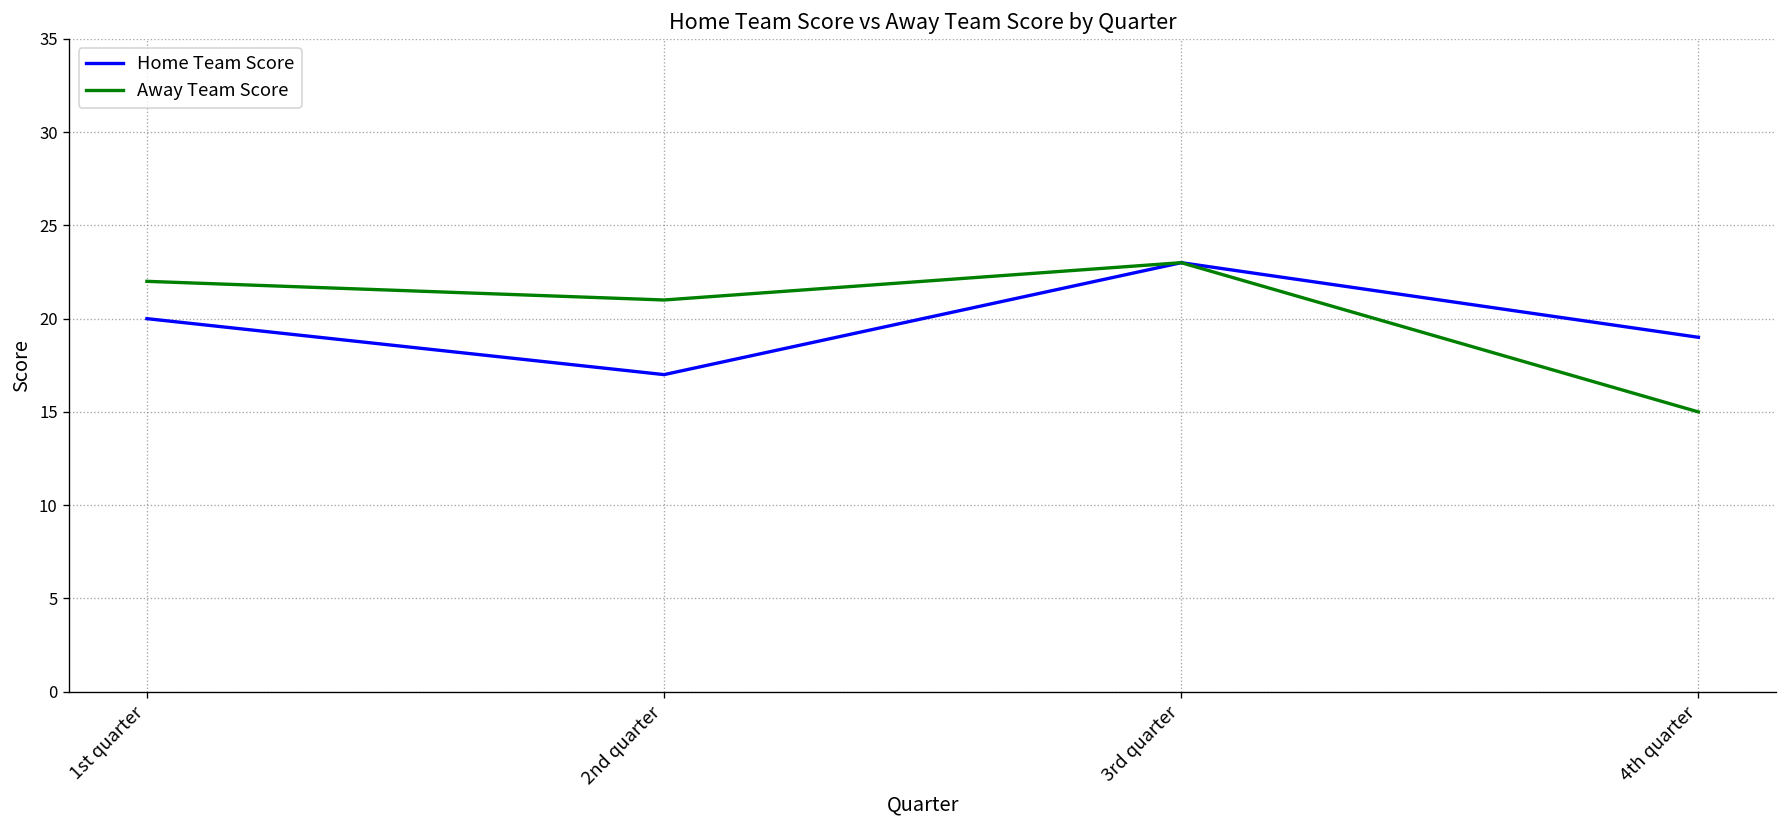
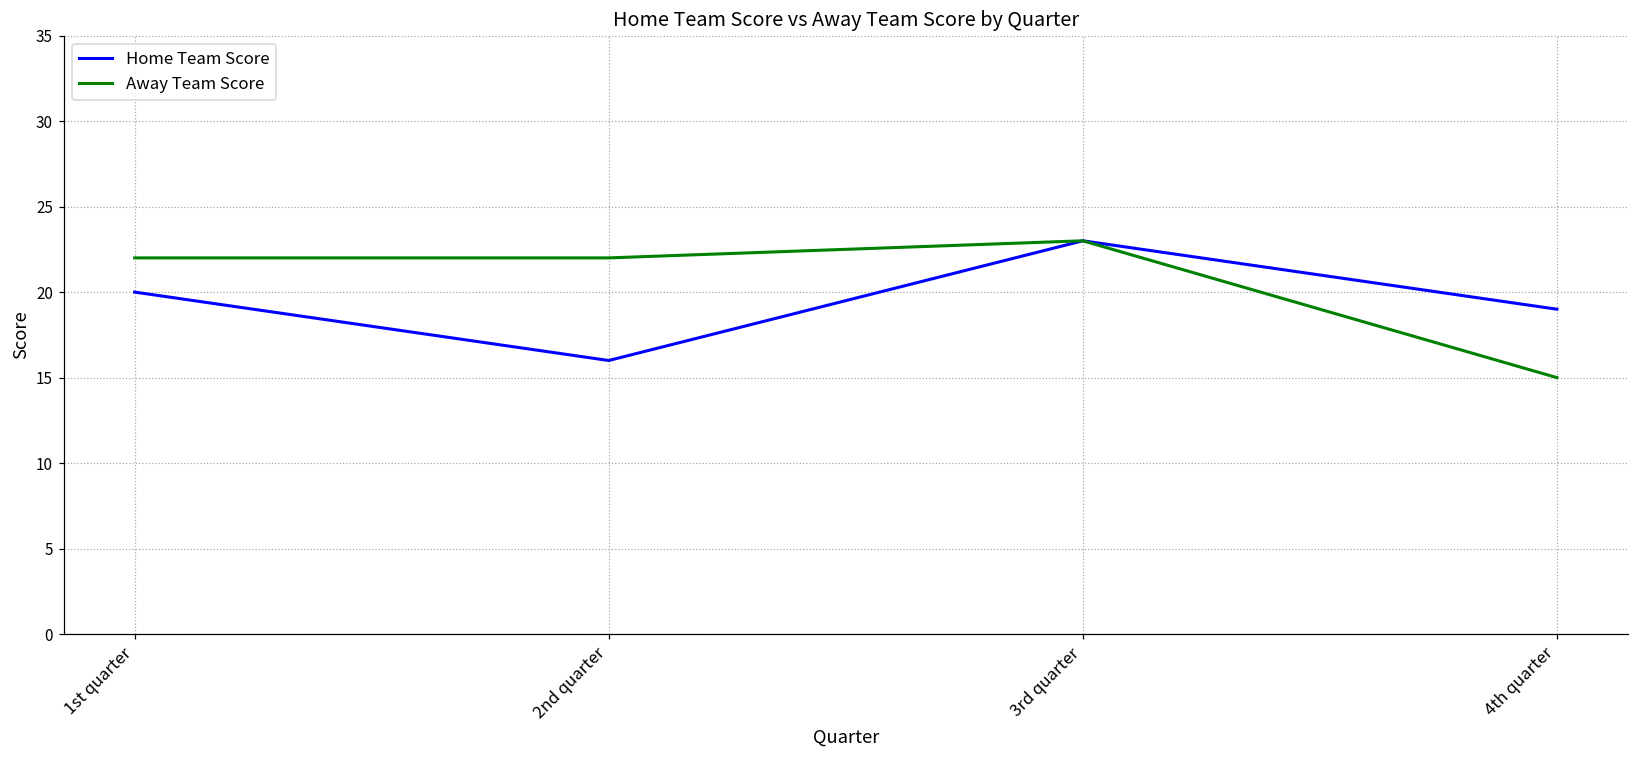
Home Team Score, 2nd quarter: 17 -> 16
Away Team Score, 2nd quarter: 21 -> 22
